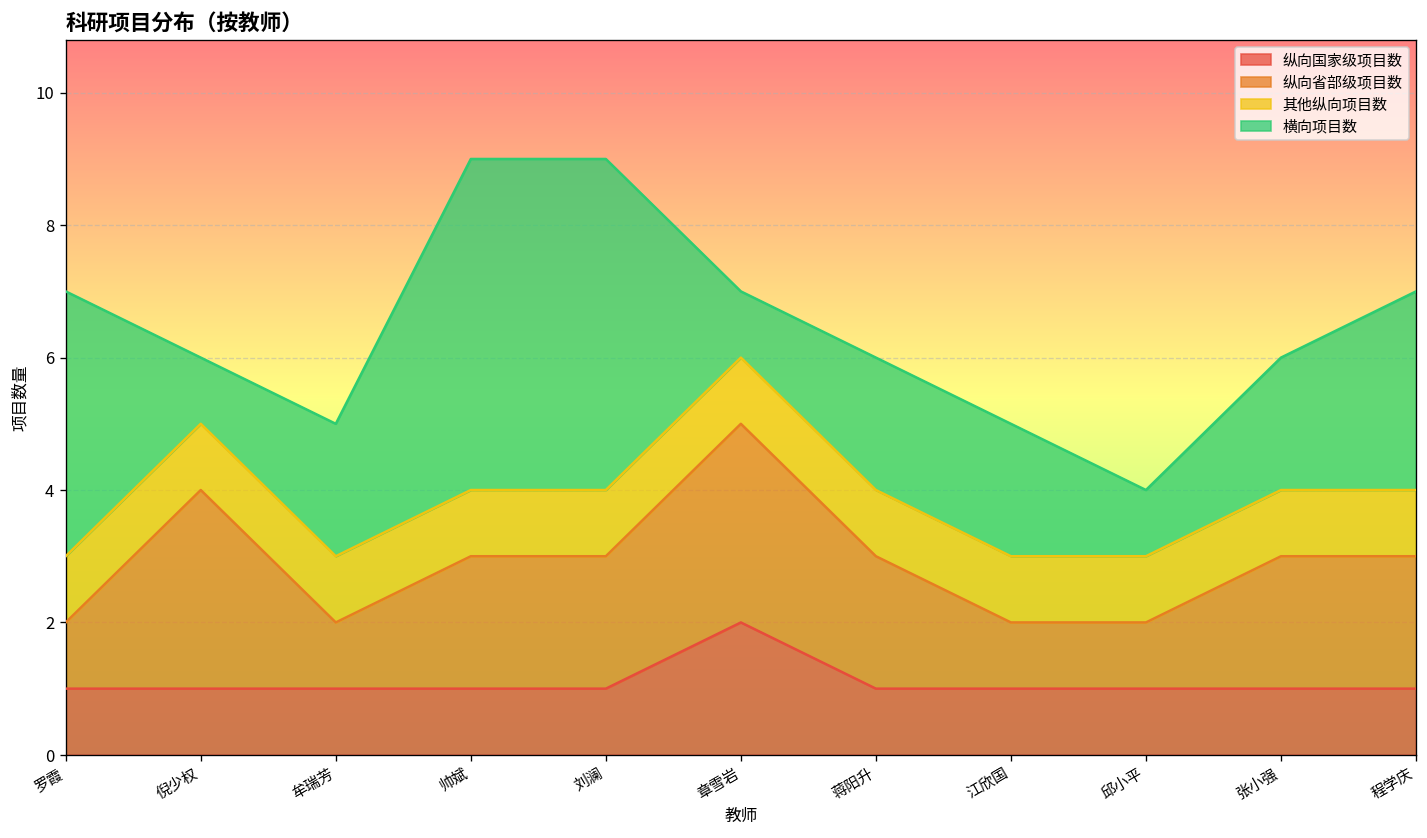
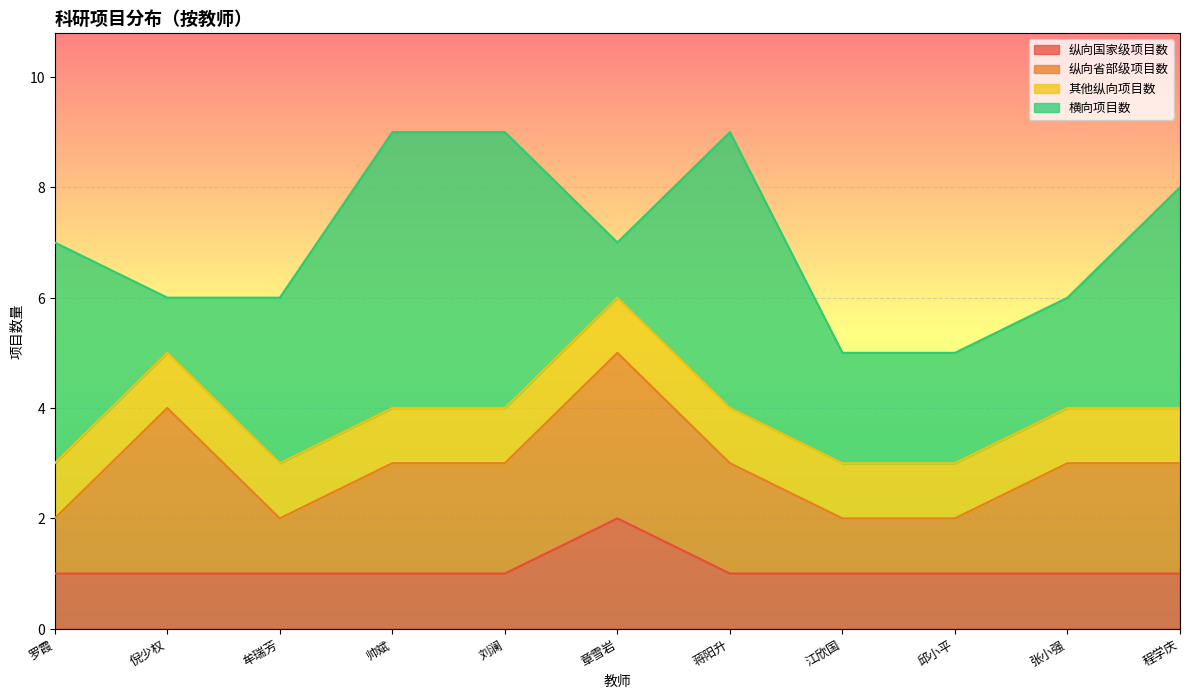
横向项目数, 牟瑞芳: 2 -> 3
横向项目数, 蒋阳升: 2 -> 5
横向项目数, 邱小平: 1 -> 2
横向项目数, 程学庆: 3 -> 4
